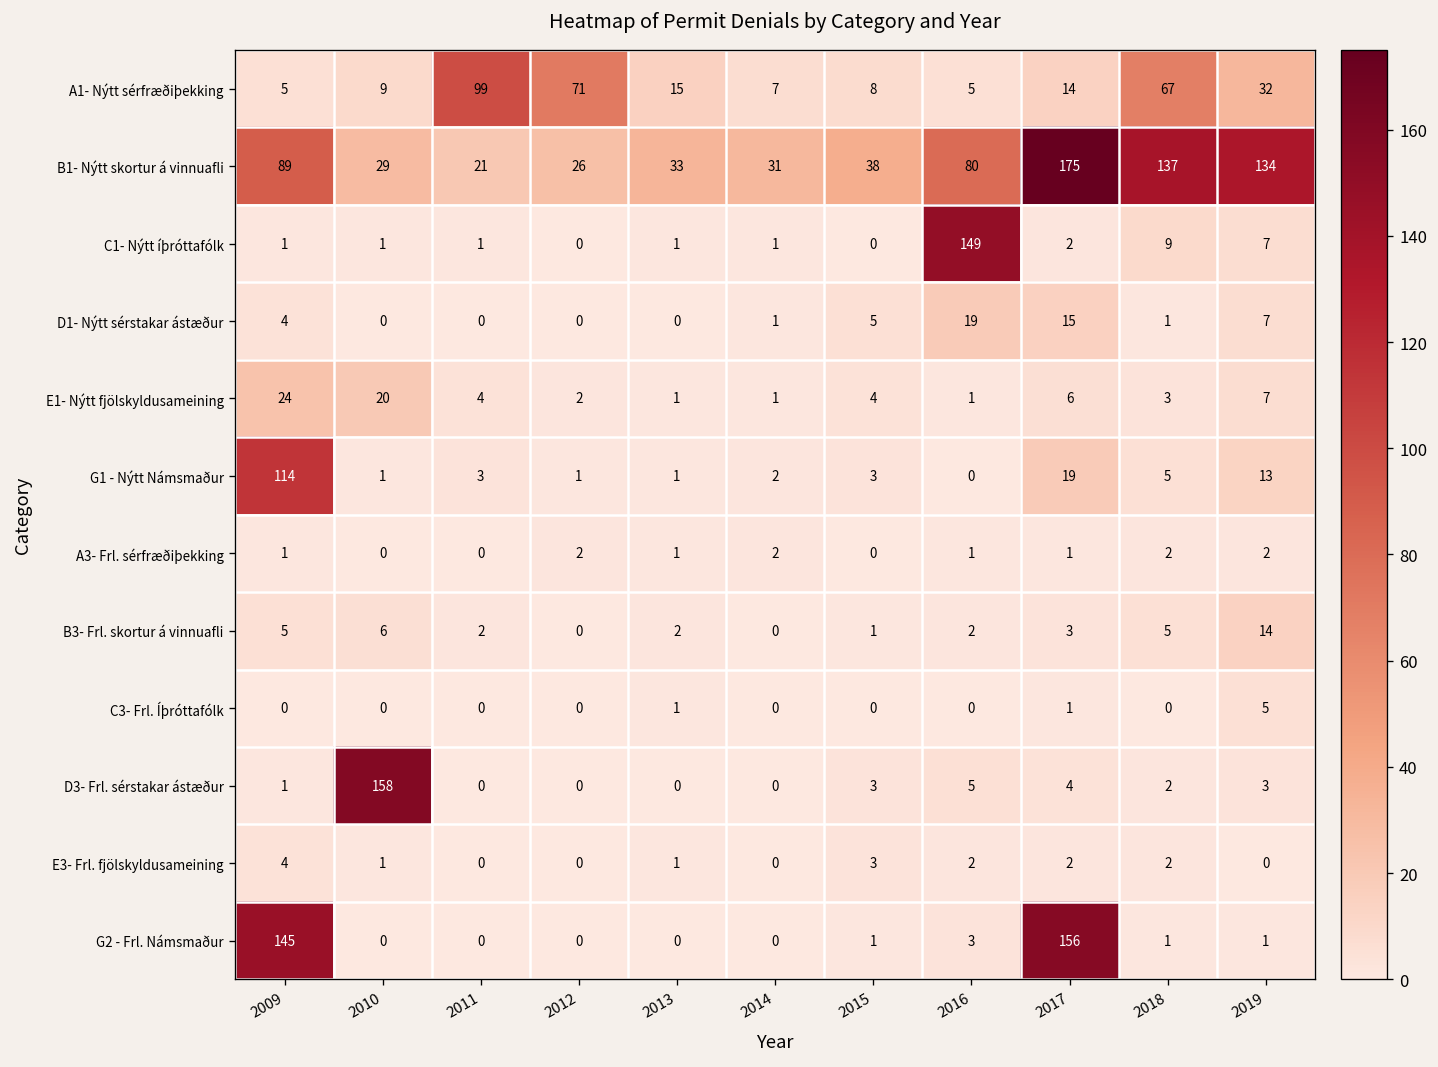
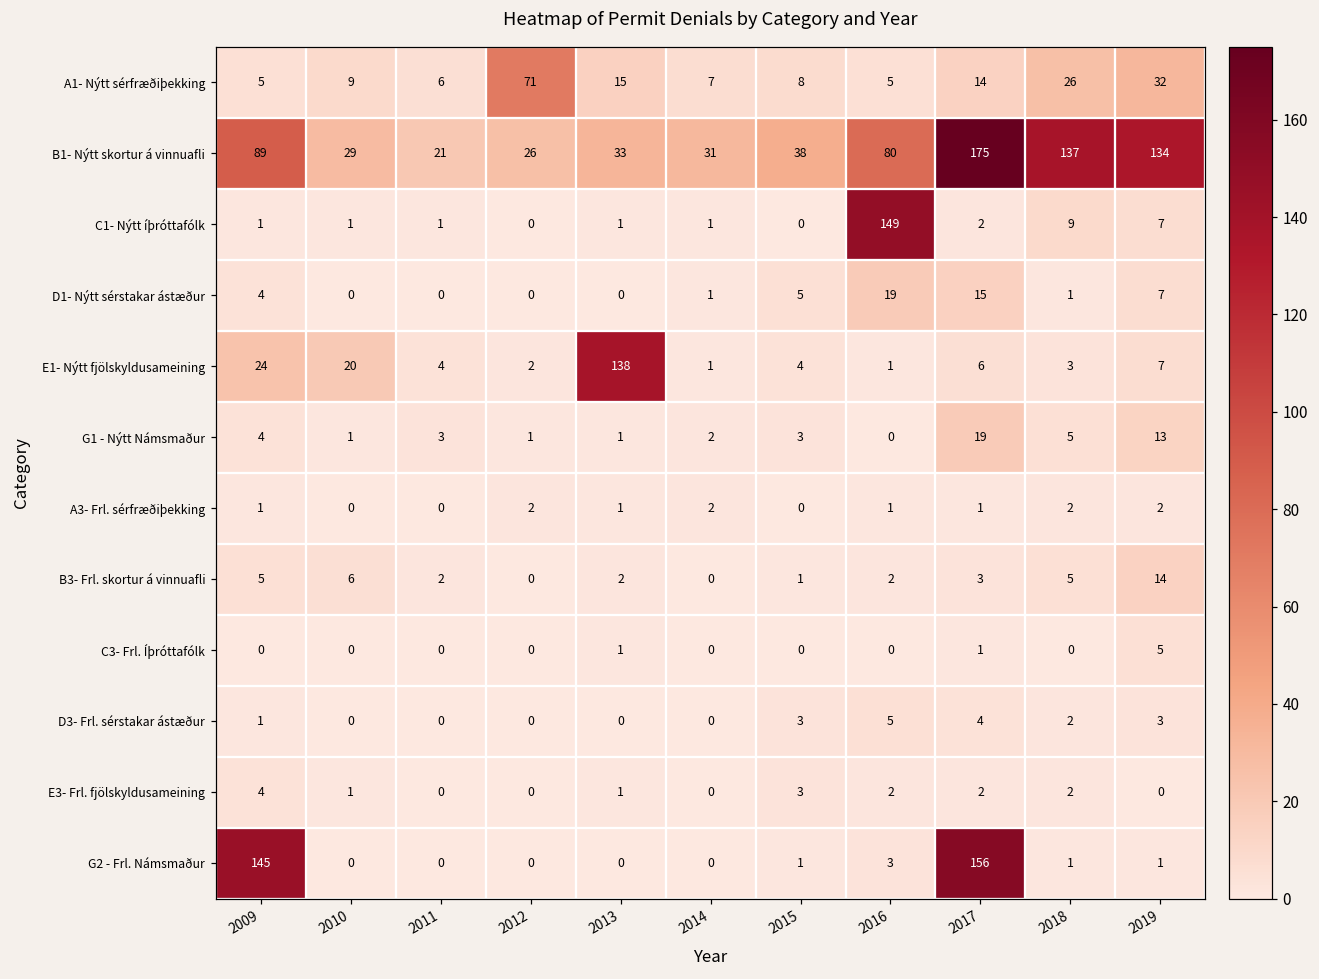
A1- Nýtt sérfræðiþekking, 2011: 99 -> 6
A1- Nýtt sérfræðiþekking, 2018: 67 -> 26
E1- Nýtt fjölskyldusameining, 2013: 1 -> 138
G1 - Nýtt Námsmaður, 2009: 114 -> 4
D3- Frl. sérstakar ástæður, 2010: 158 -> 0
